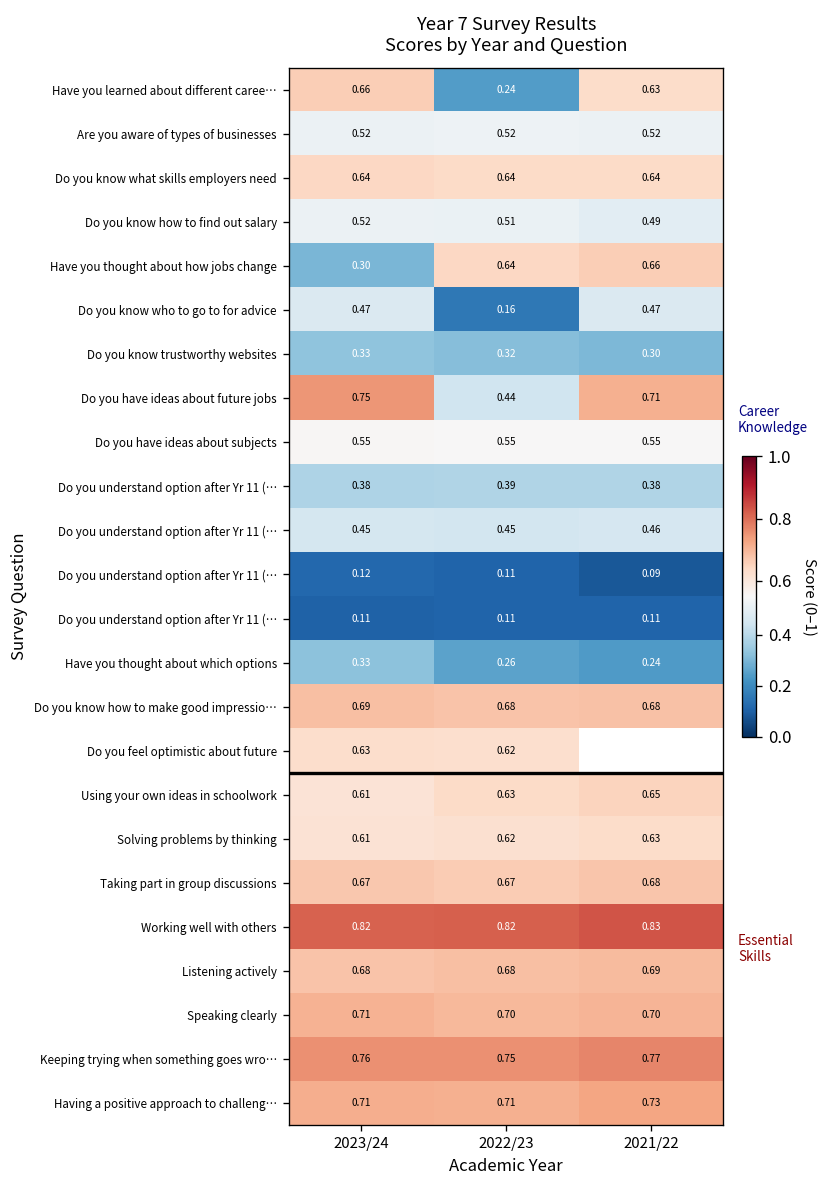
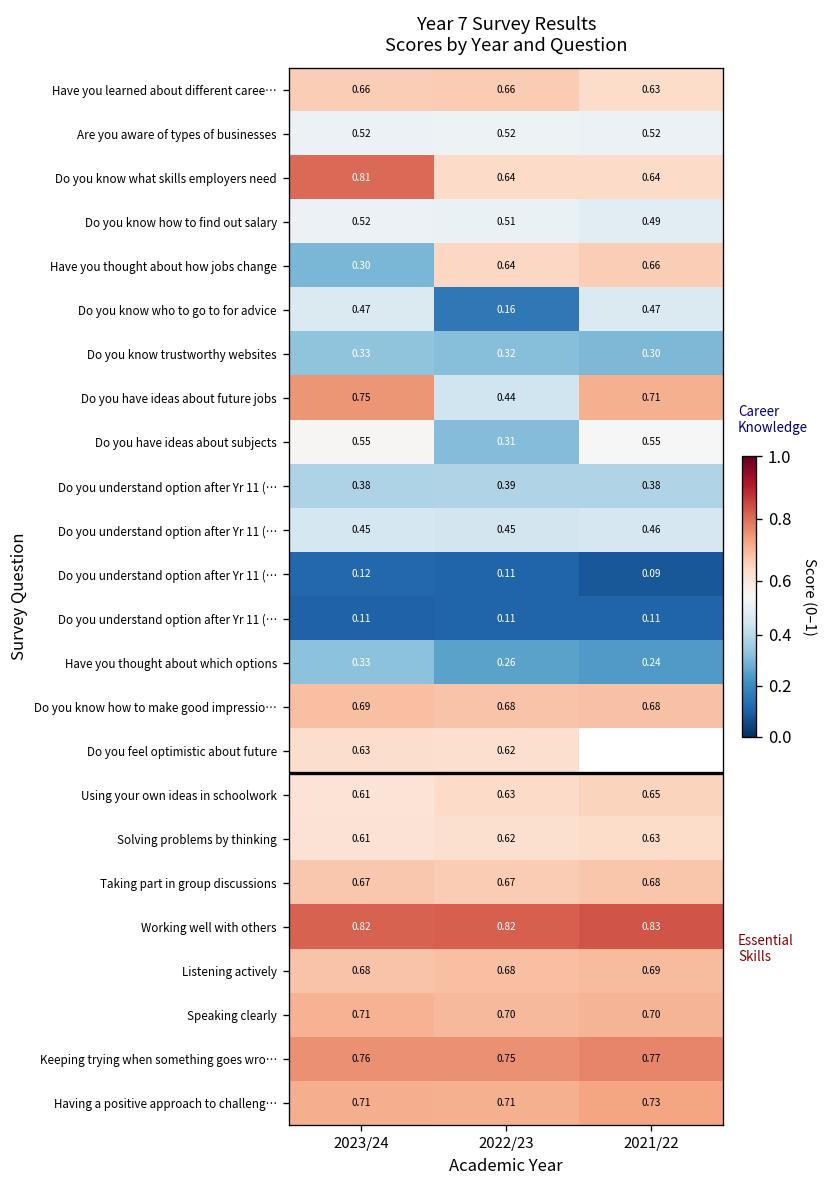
Have you learned about different caree…, 2022/23: 0.24 -> 0.66
Do you know what skills employers need, 2023/24: 0.64 -> 0.81
Do you have ideas about subjects, 2022/23: 0.55 -> 0.31
